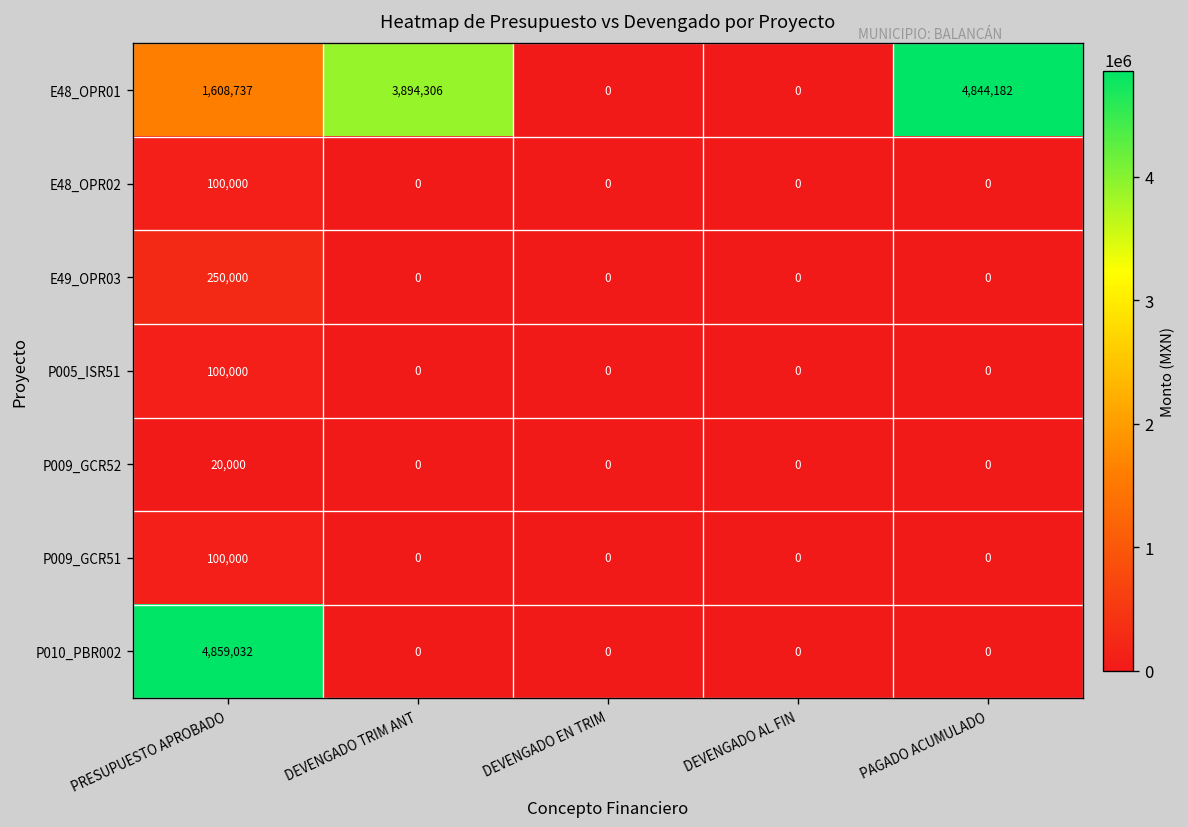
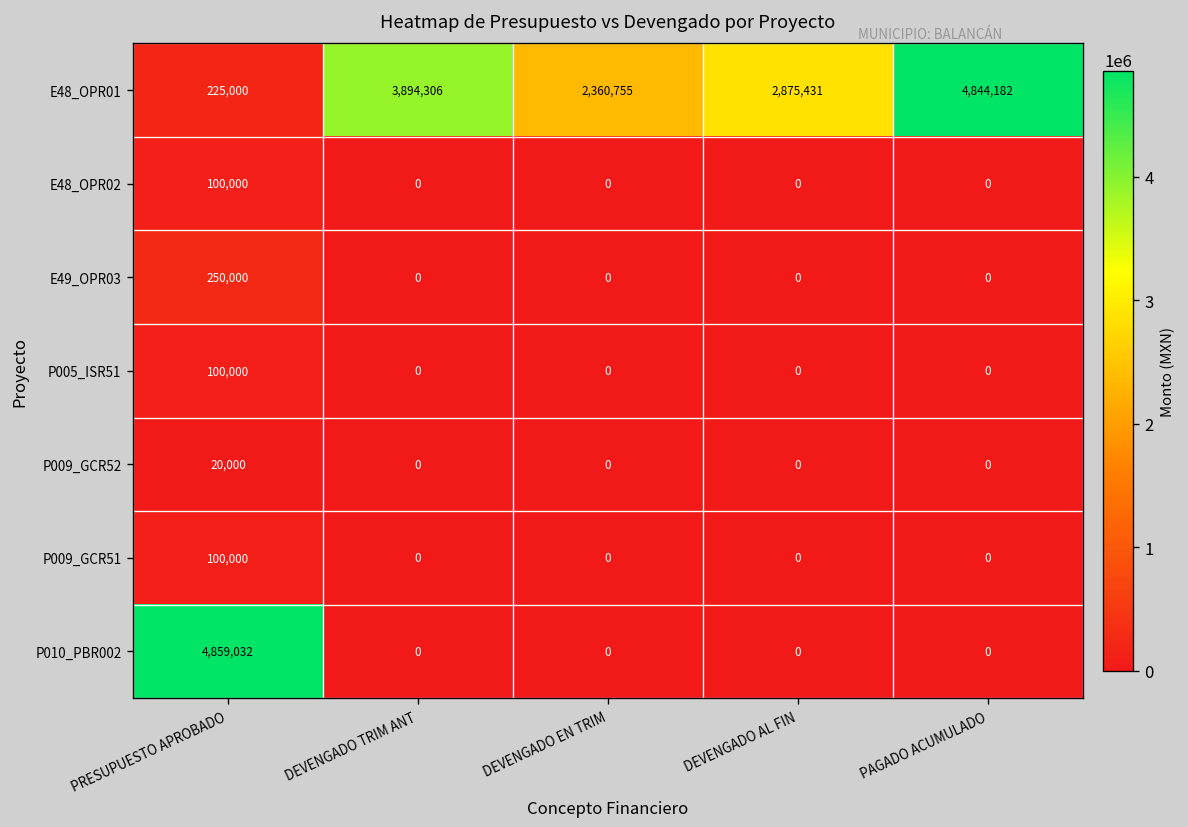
E48_OPR01, PRESUPUESTO APROBADO: 1,608,737 -> 225,000
E48_OPR01, DEVENGADO EN TRIM: 0 -> 2,360,755
E48_OPR01, DEVENGADO AL FIN: 0 -> 2,875,431
